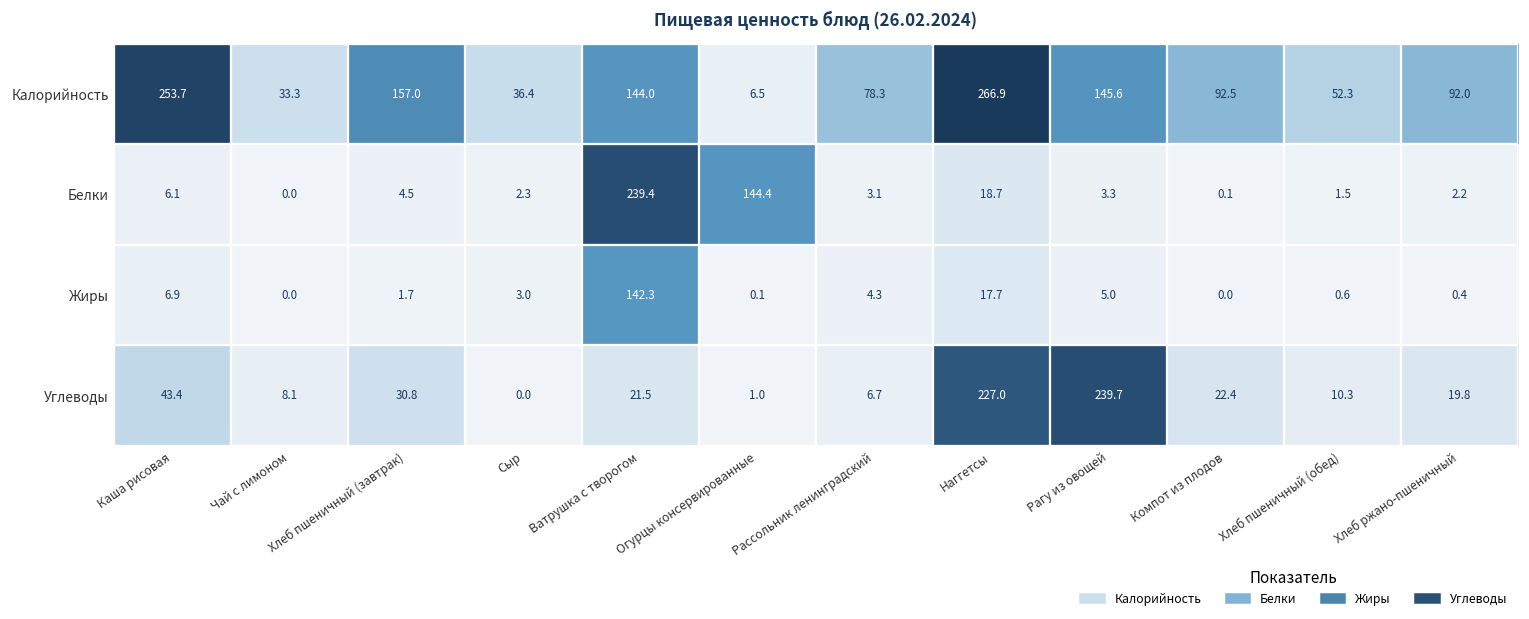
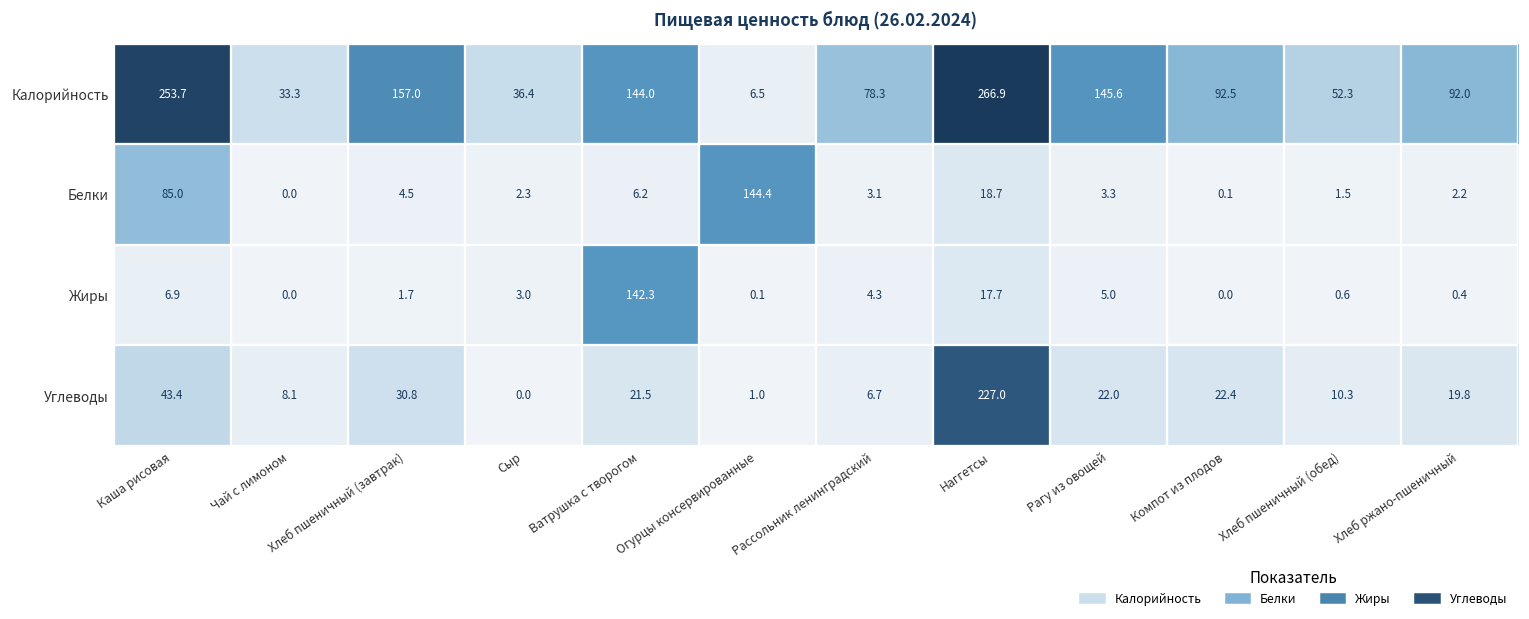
Белки, Каша рисовая: 6.1 -> 85.0
Белки, Ватрушка с творогом: 239.4 -> 6.2
Углеводы, Рагу из овощей: 239.7 -> 22.0
